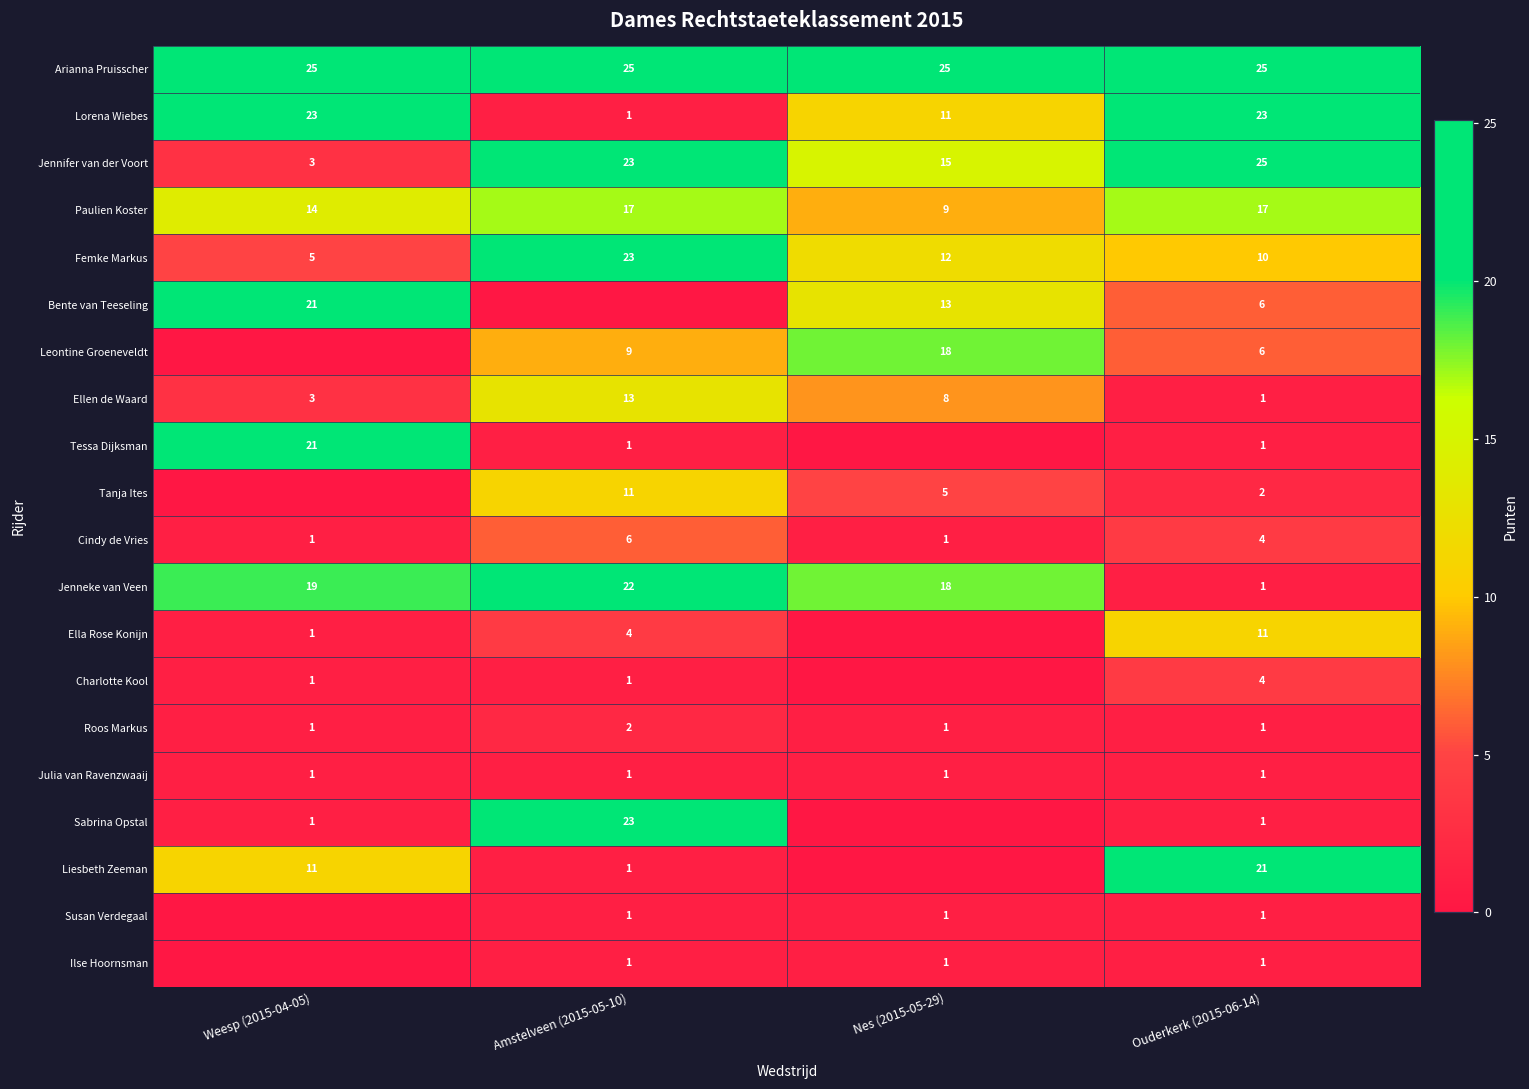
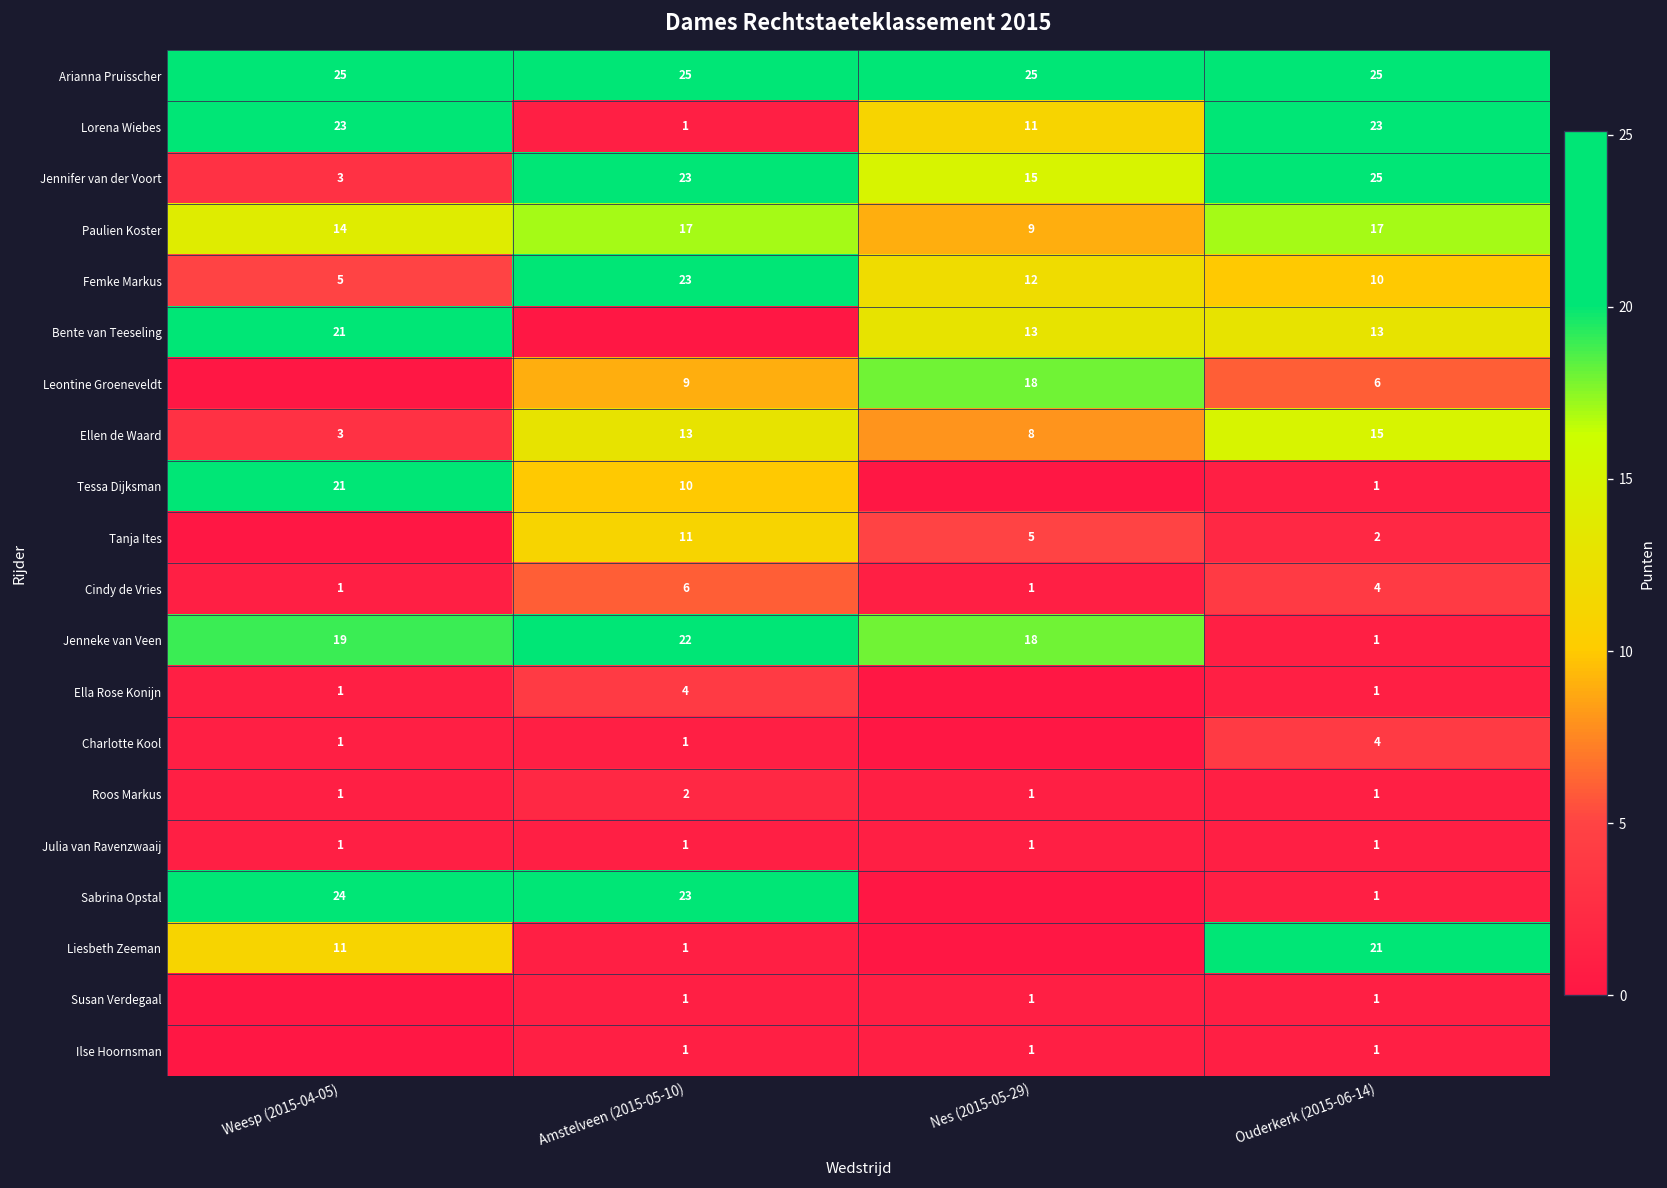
Bente van Teeseling, Ouderkerk (2015-06-14): 6 -> 13
Ellen de Waard, Ouderkerk (2015-06-14): 1 -> 15
Tessa Dijksman, Amstelveen (2015-05-10): 1 -> 10
Ella Rose Konijn, Ouderkerk (2015-06-14): 11 -> 1
Sabrina Opstal, Weesp (2015-04-05): 1 -> 24
